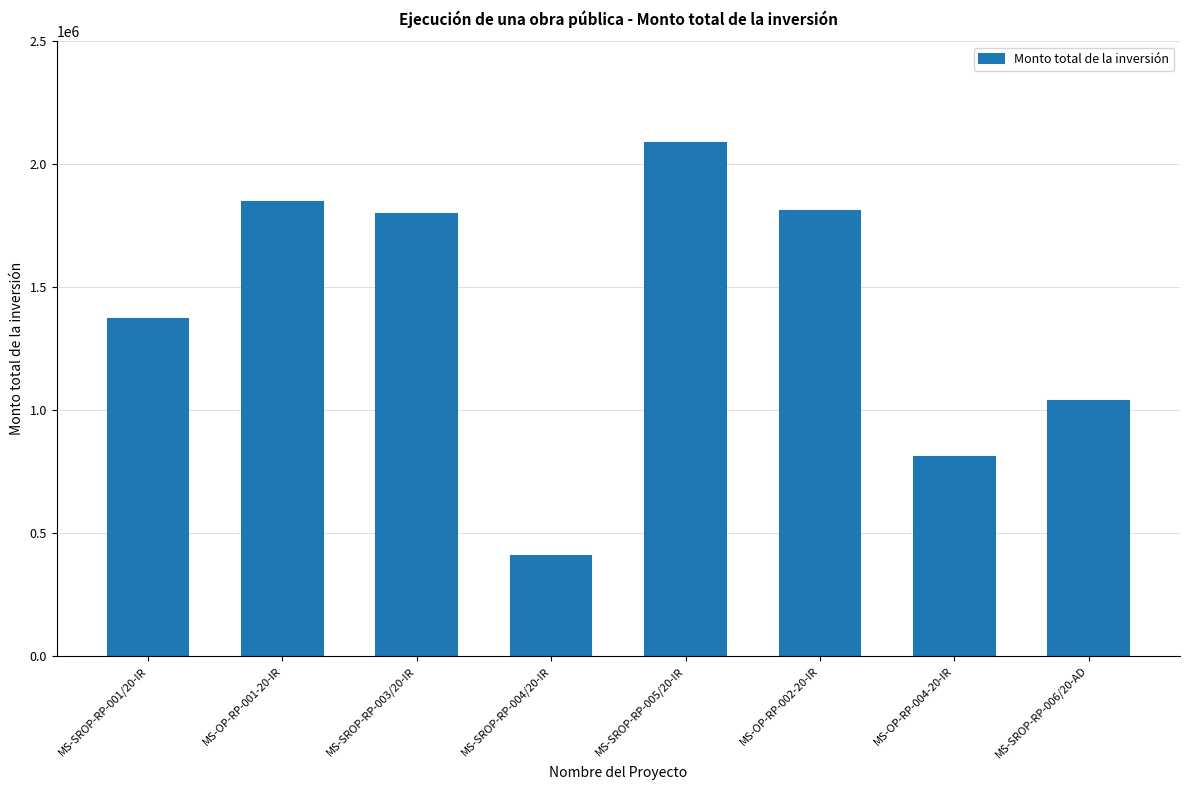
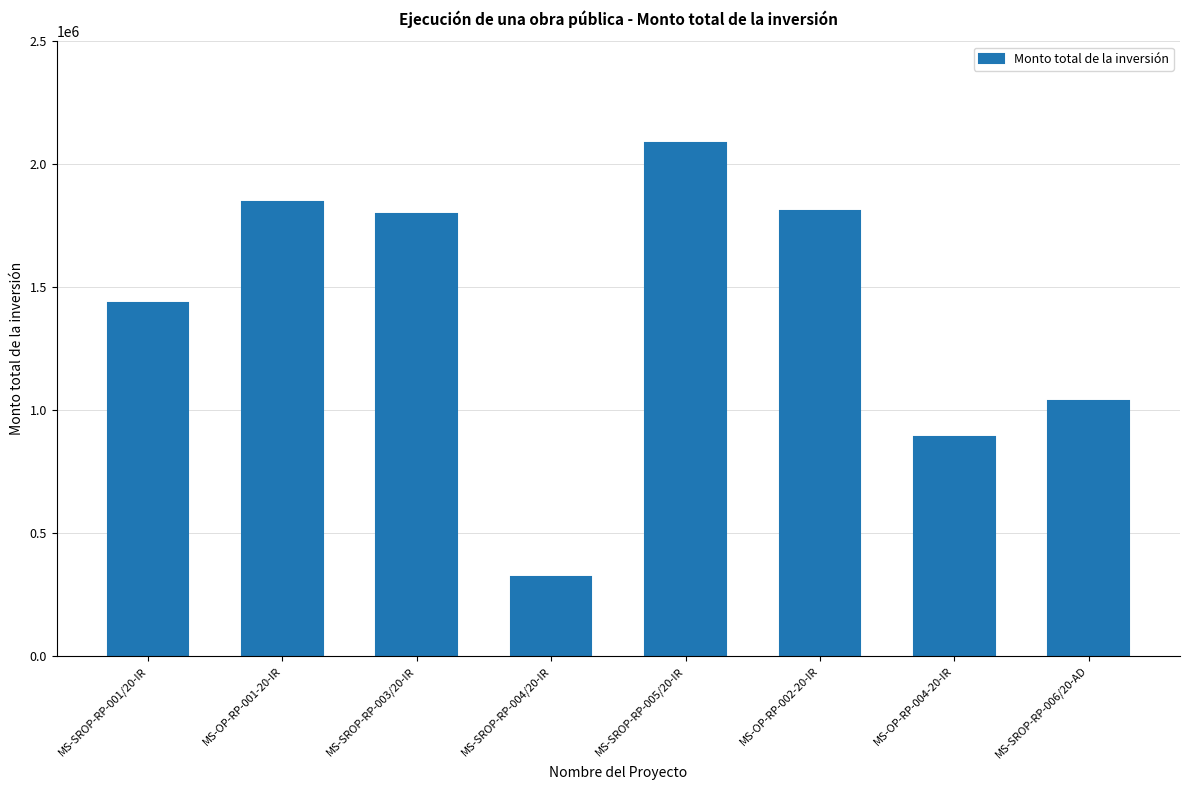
MS-SROP-RP-001/20-IR: 1370000 -> 1430000
MS-SROP-RP-004/20-IR: 410000 -> 320000
MS-OP-RP-004-20-IR: 810000 -> 890000
